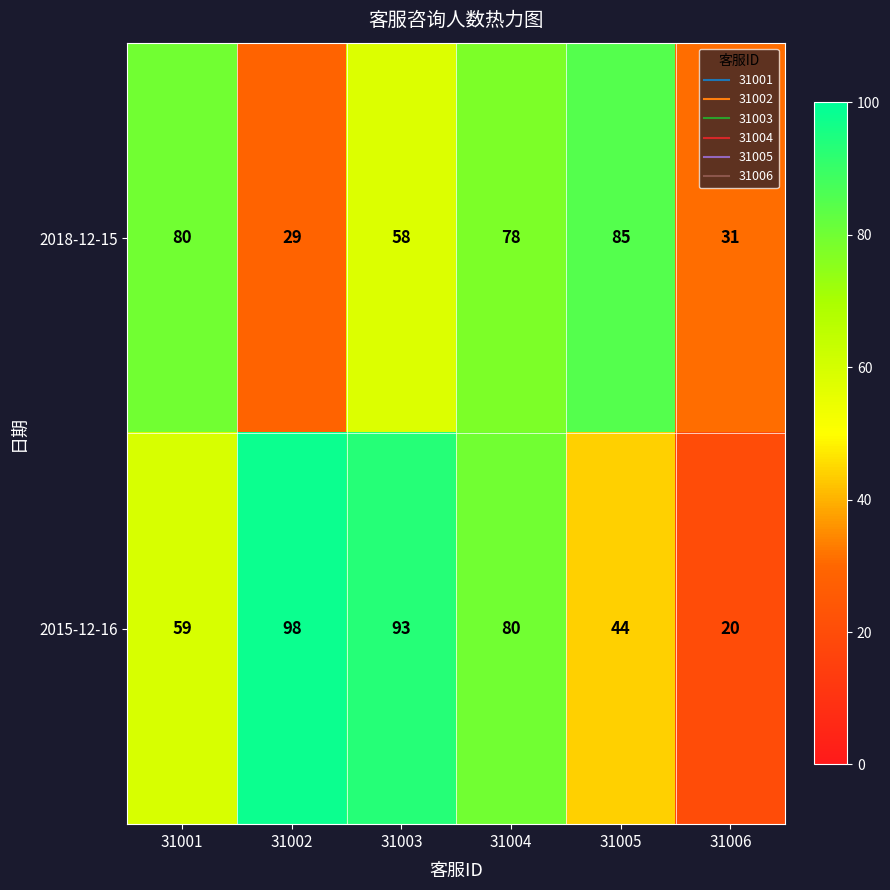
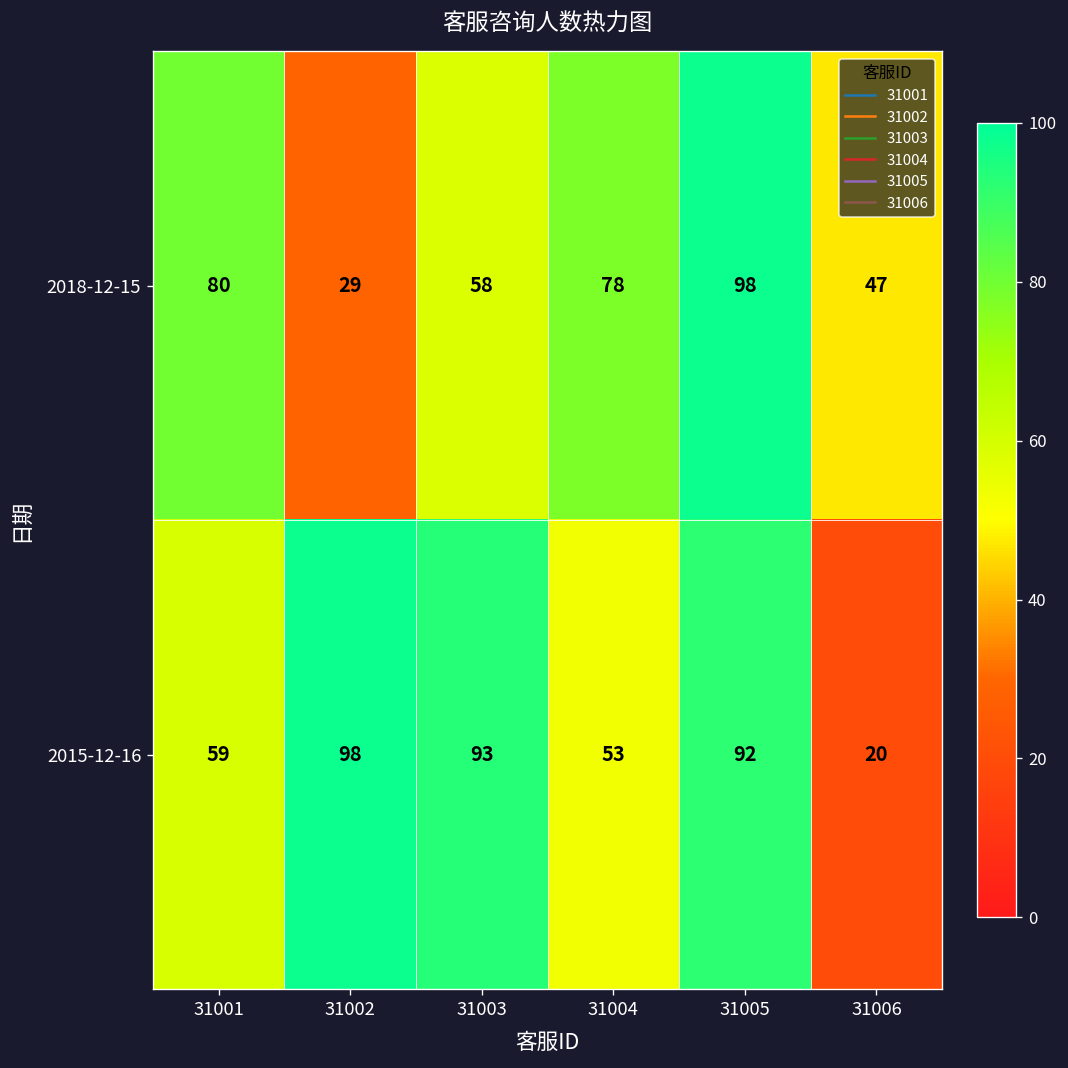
2018-12-15, 31005: 85 -> 98
2018-12-15, 31006: 31 -> 47
2015-12-16, 31004: 80 -> 53
2015-12-16, 31005: 44 -> 92
